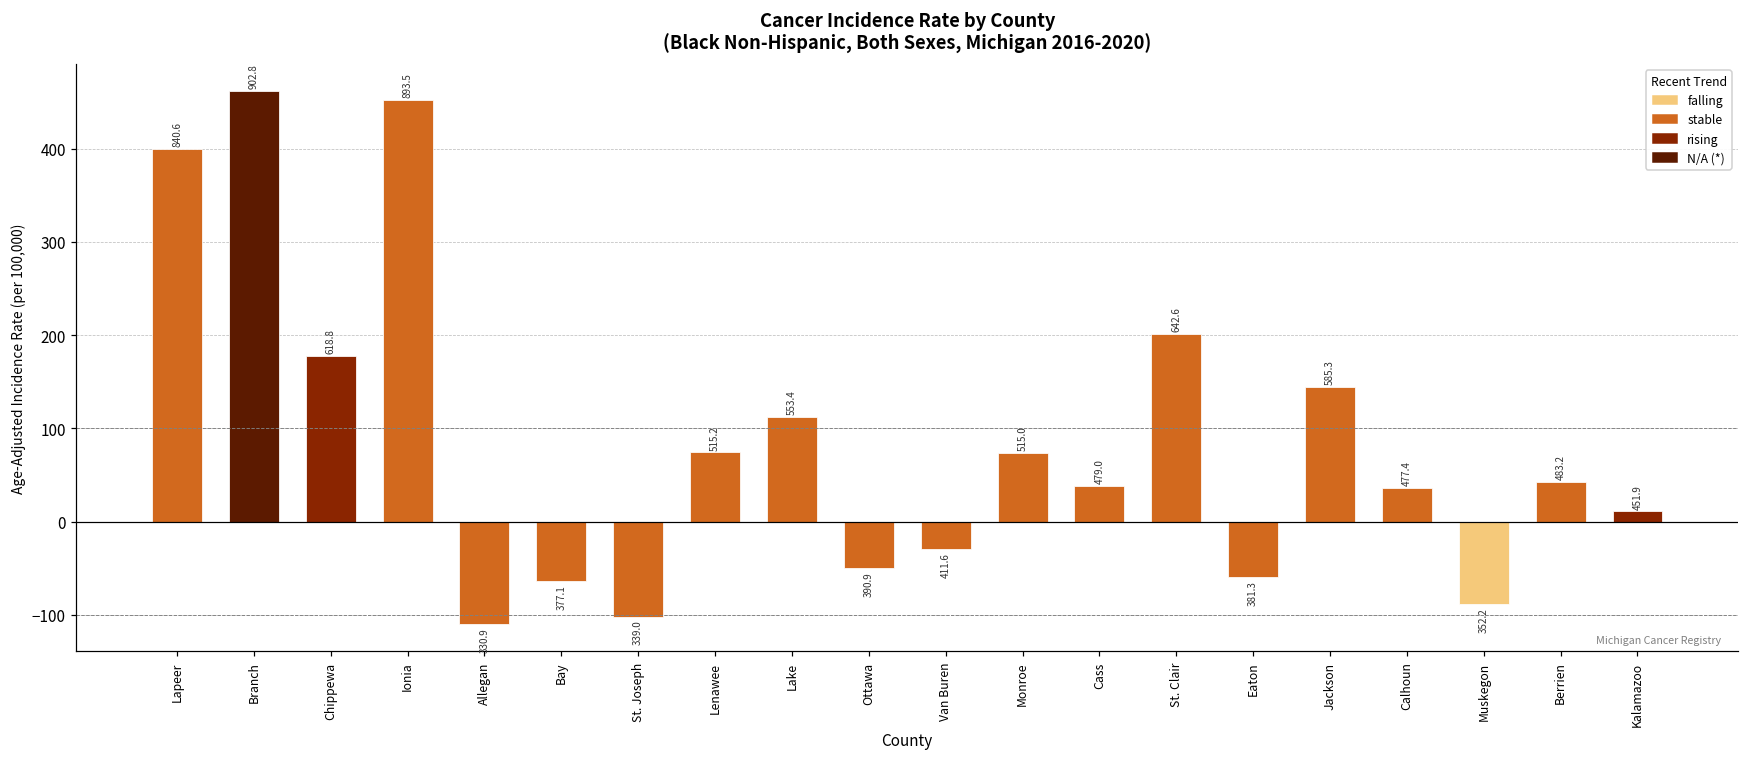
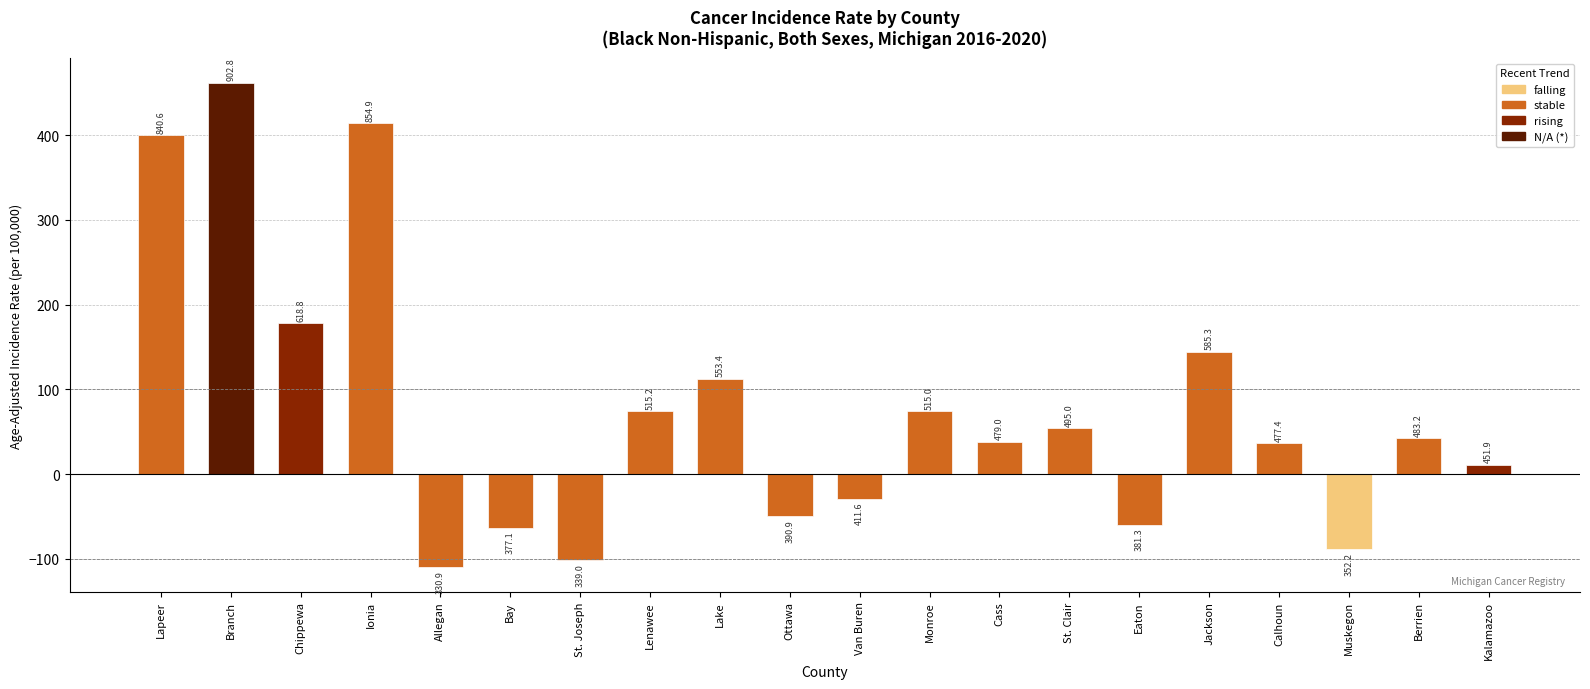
Ionia: 893.5 -> 854.9
St. Clair: 642.6 -> 495.0
